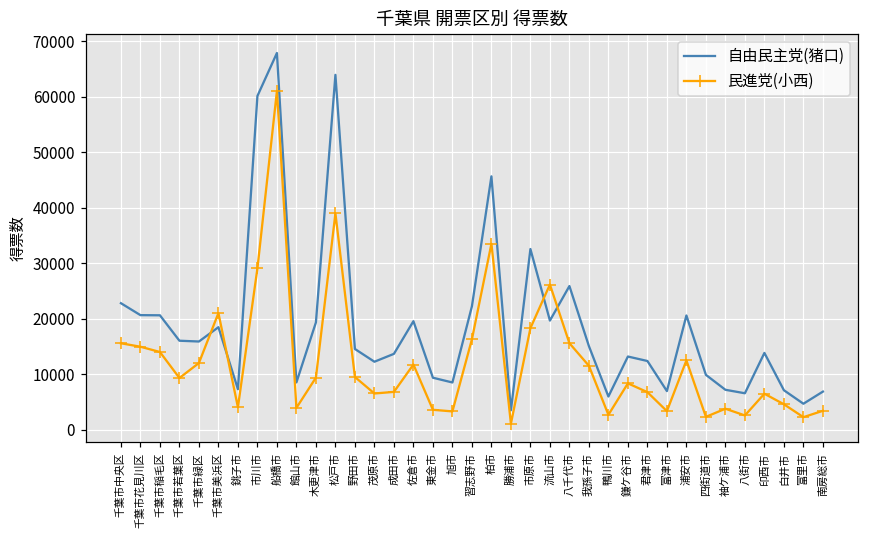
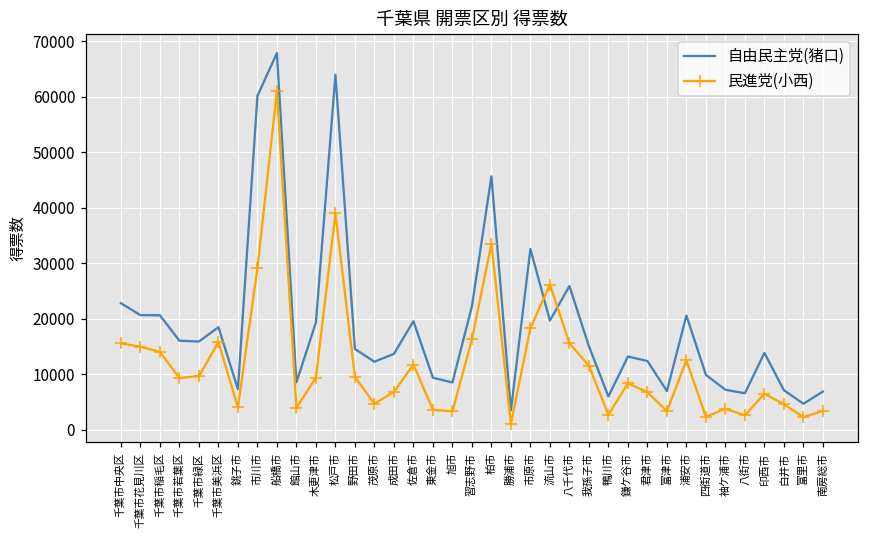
民進党(小西), 千葉市緑区: 12000 -> 10000
民進党(小西), 千葉市美浜区: 21000 -> 16000
民進党(小西), 茂原市: 7000 -> 5000
